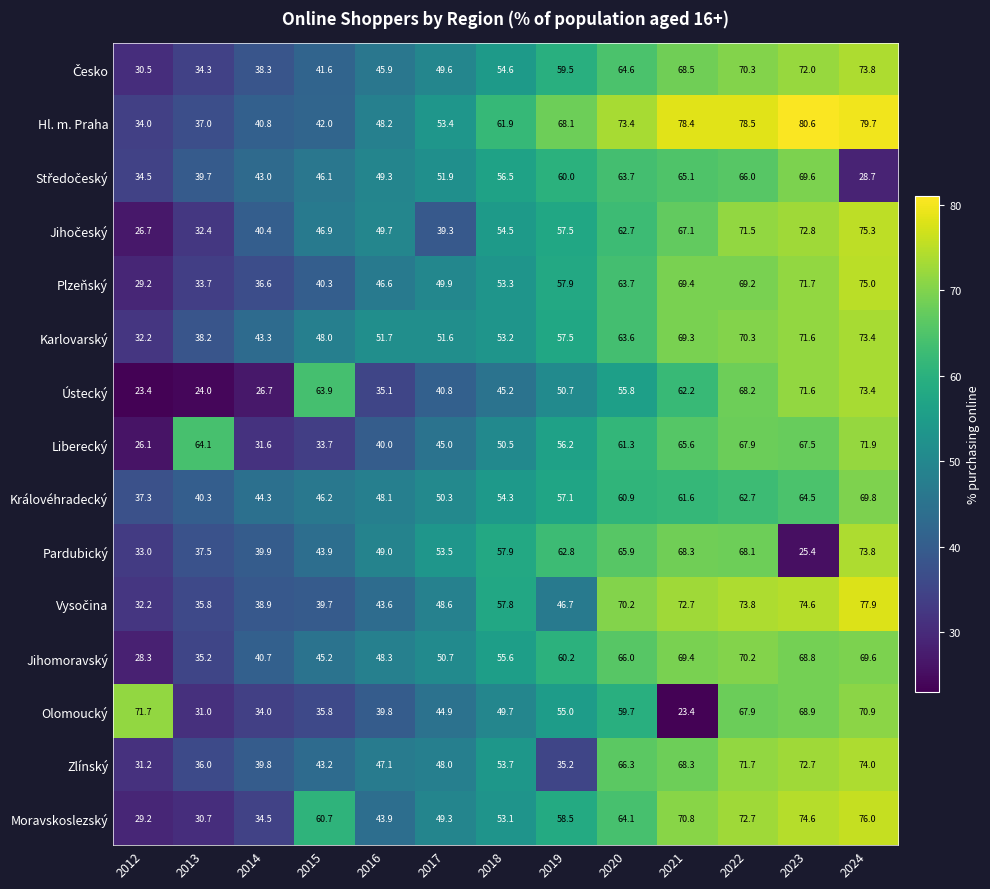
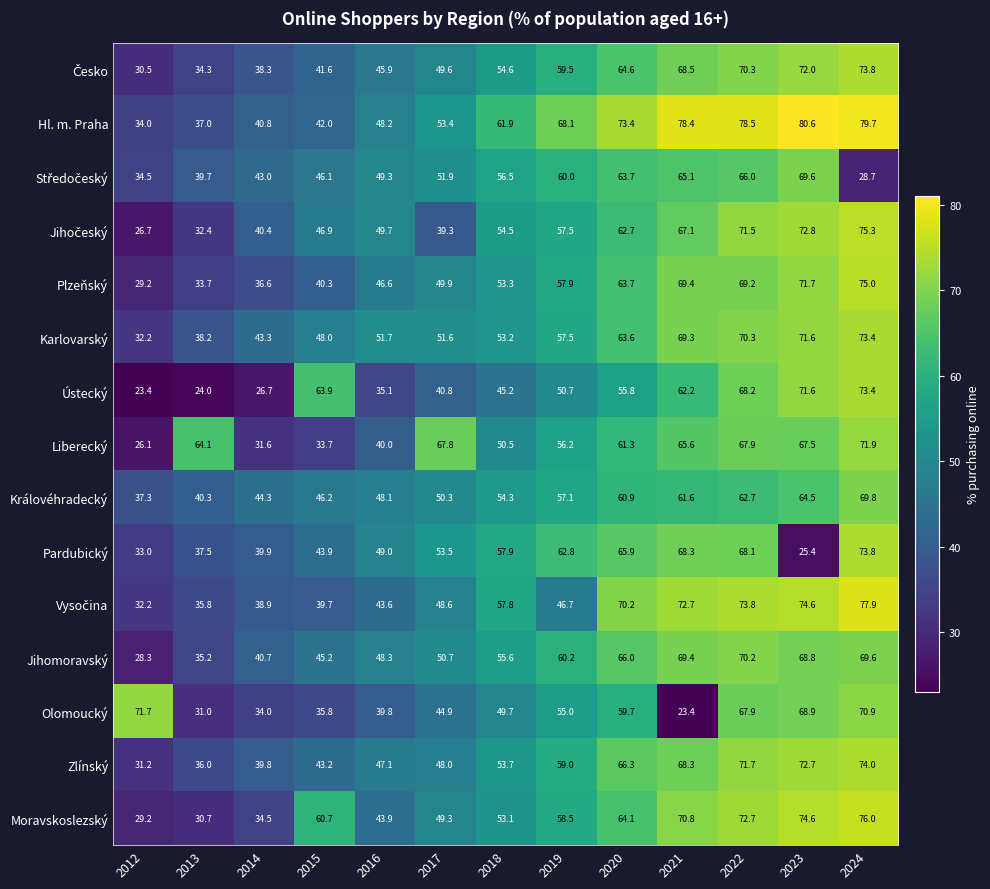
Liberecký, 2017: 45.0 -> 67.8
Zlínský, 2019: 35.2 -> 59.0
